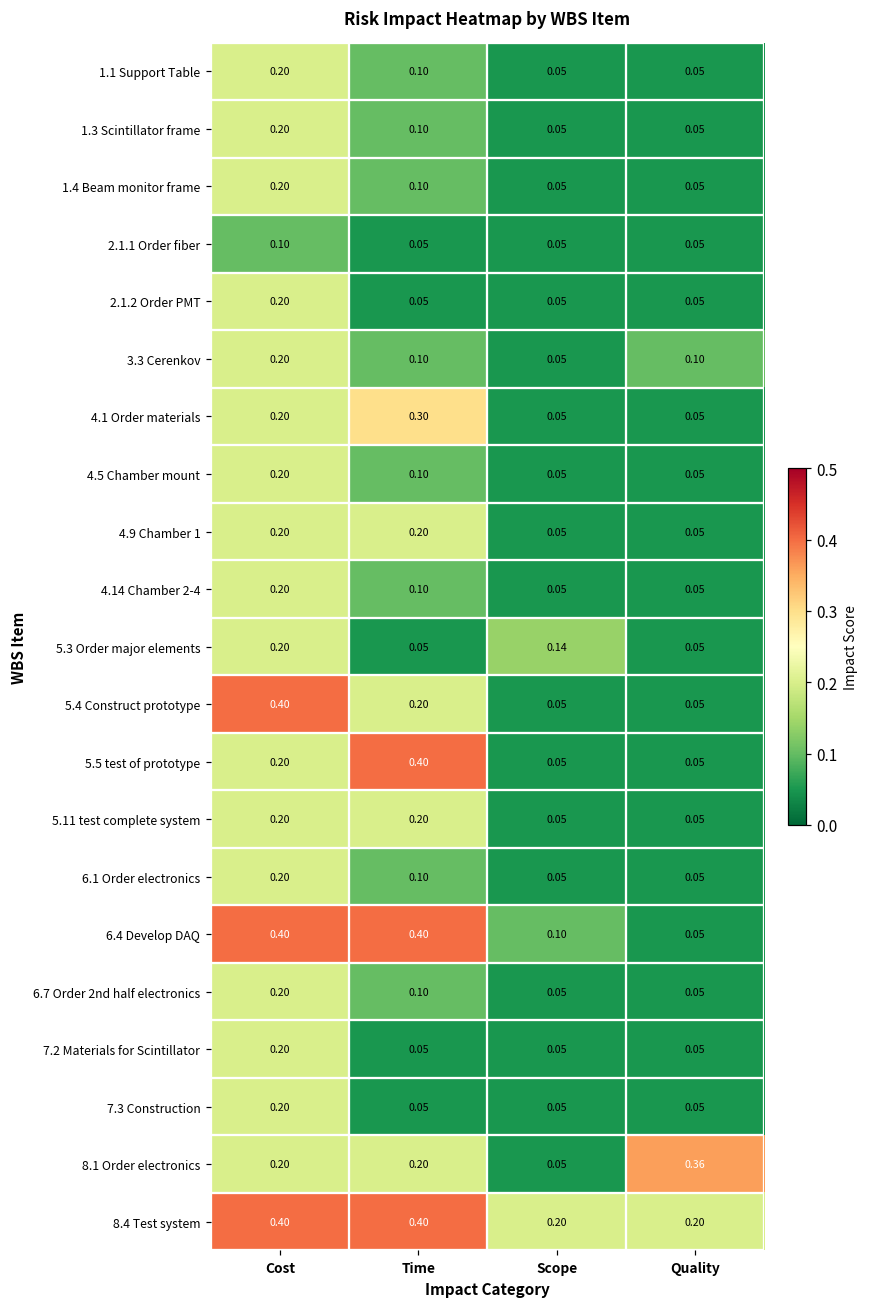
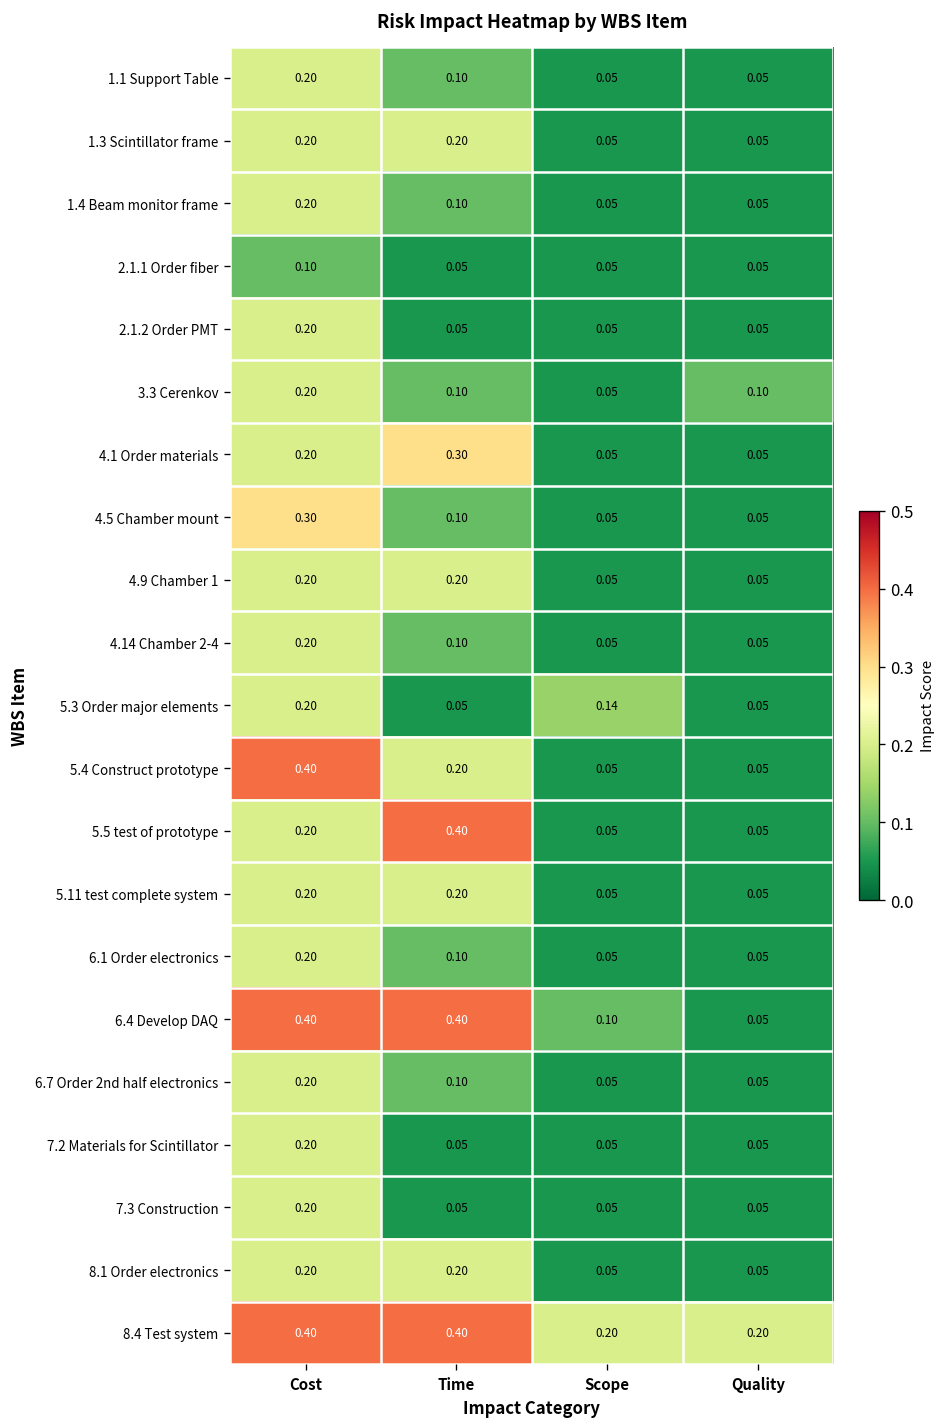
1.3 Scintillator frame, Time: 0.10 -> 0.20
4.5 Chamber mount, Cost: 0.20 -> 0.30
8.1 Order electronics, Quality: 0.36 -> 0.05
